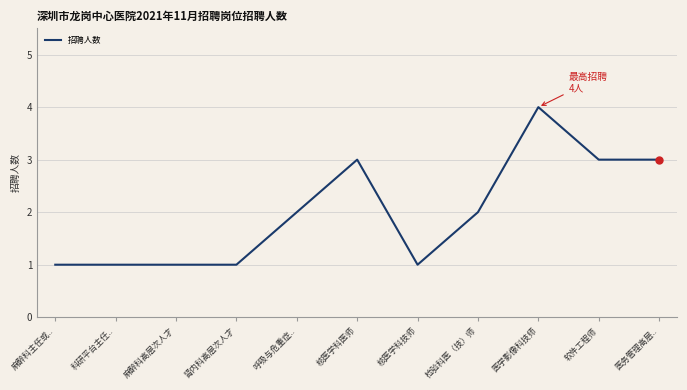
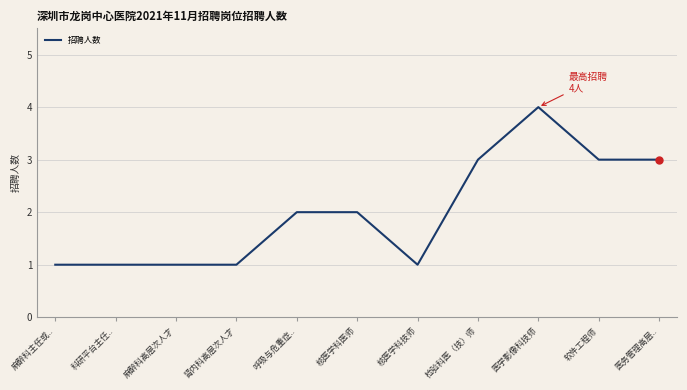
招聘人数, 核医学科医师: 3 -> 2
招聘人数, 检验科医（技）师: 2 -> 3
